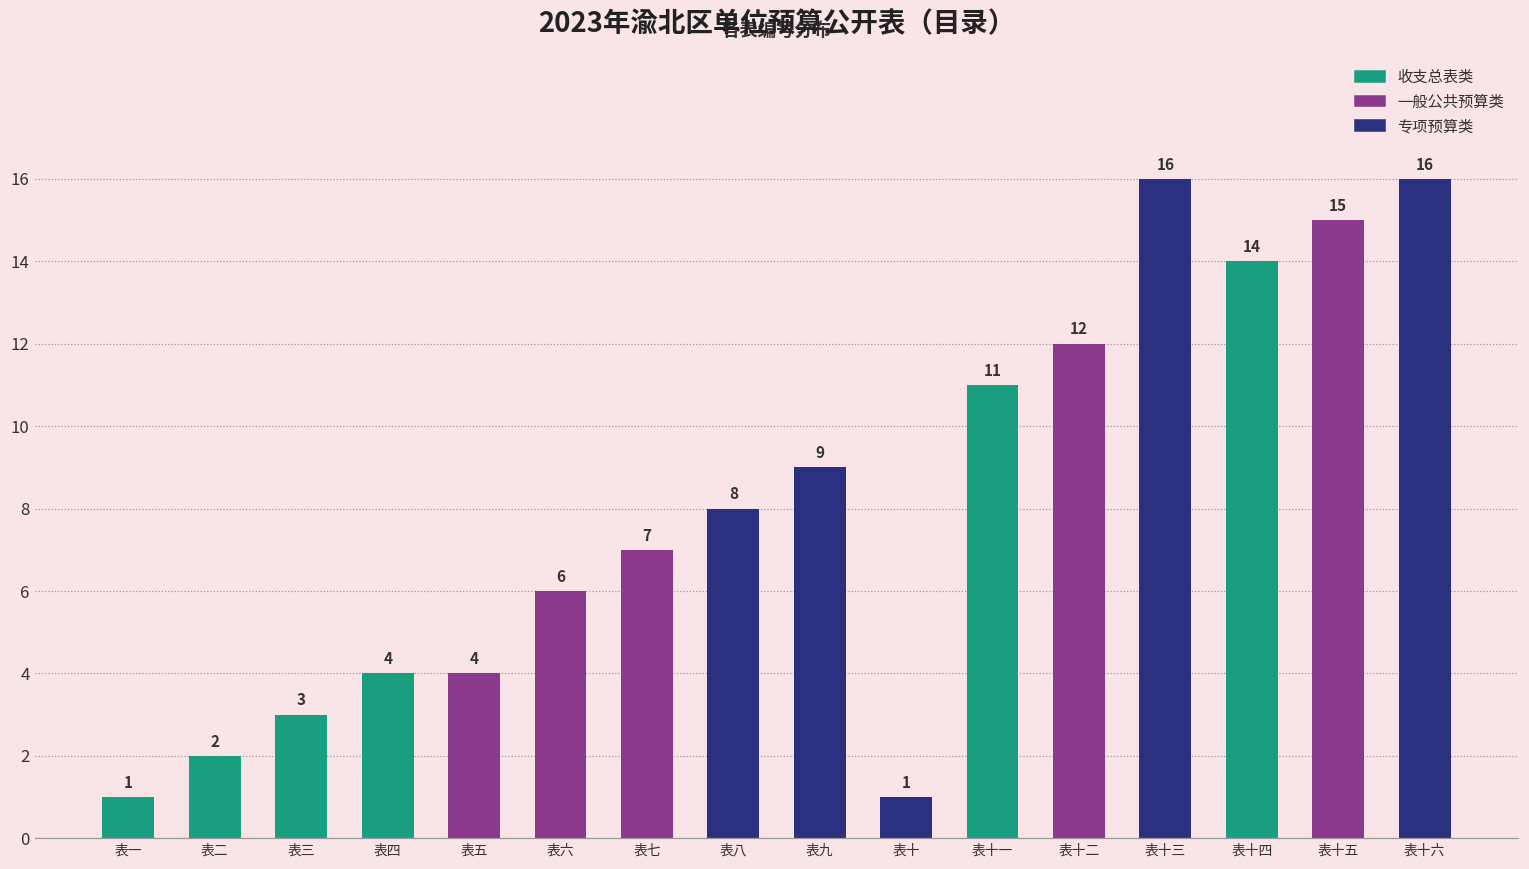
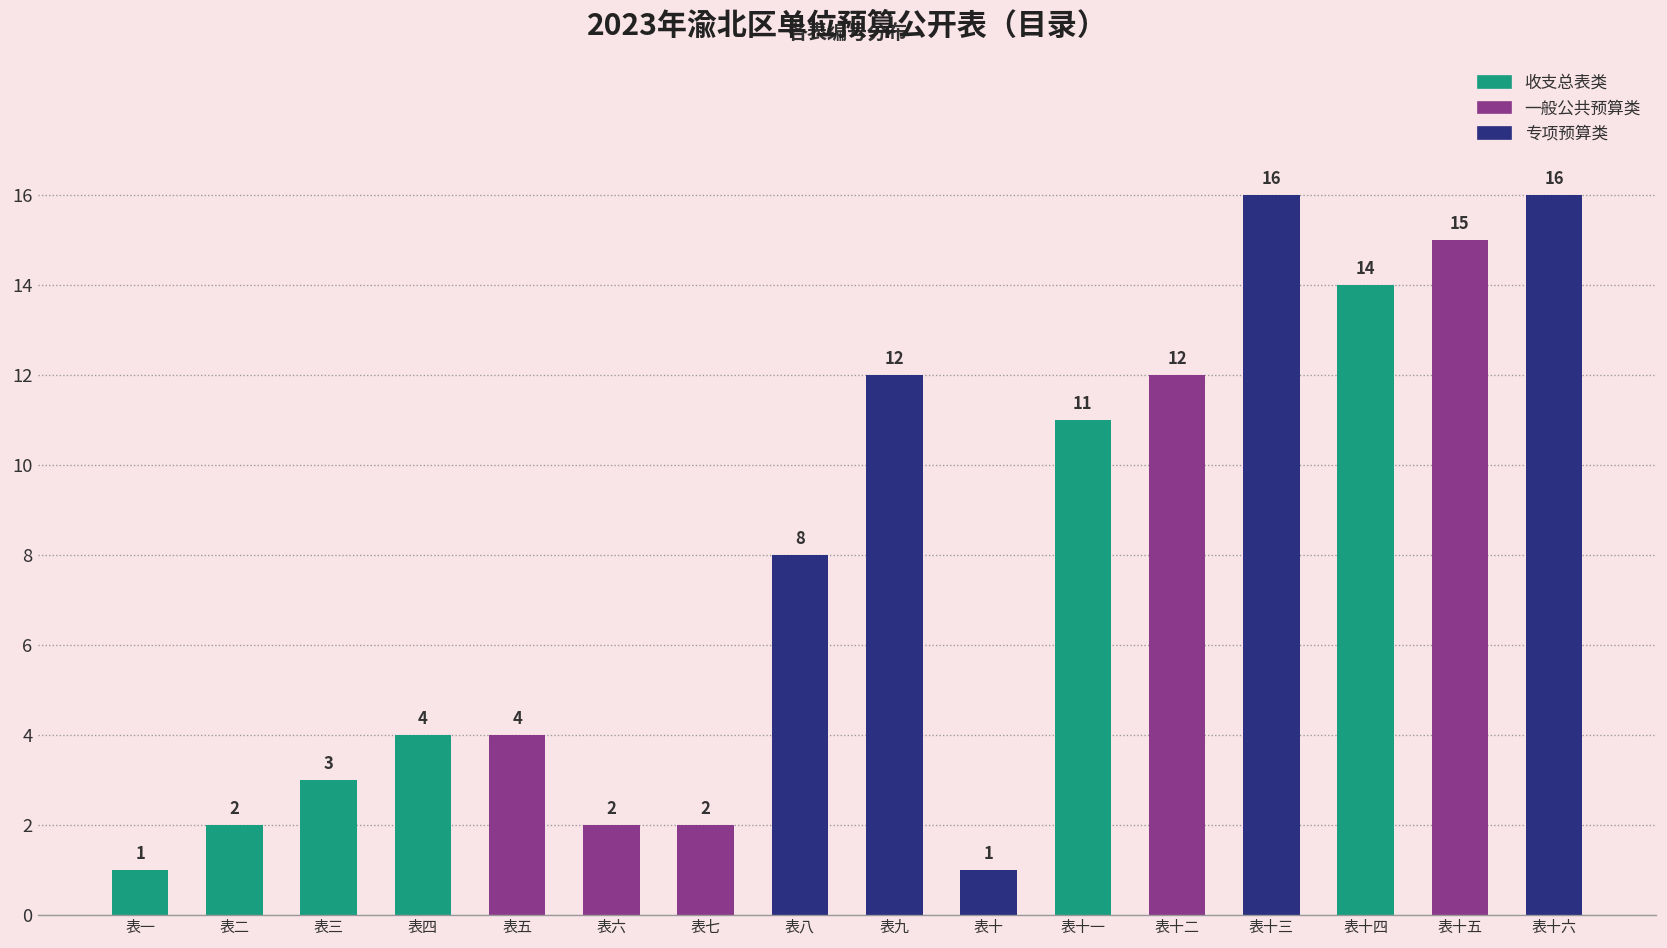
表六: 6 -> 2
表七: 7 -> 2
表九: 9 -> 12
